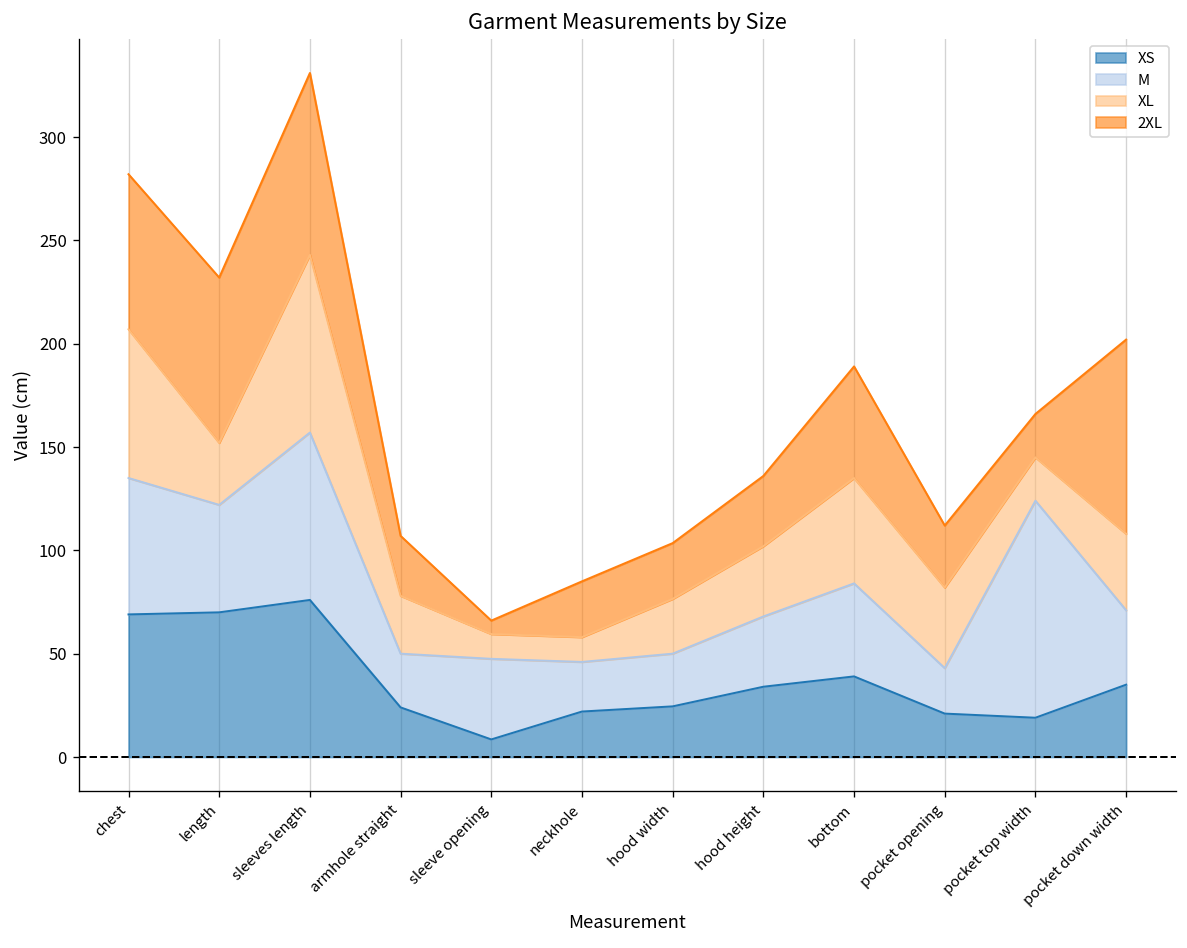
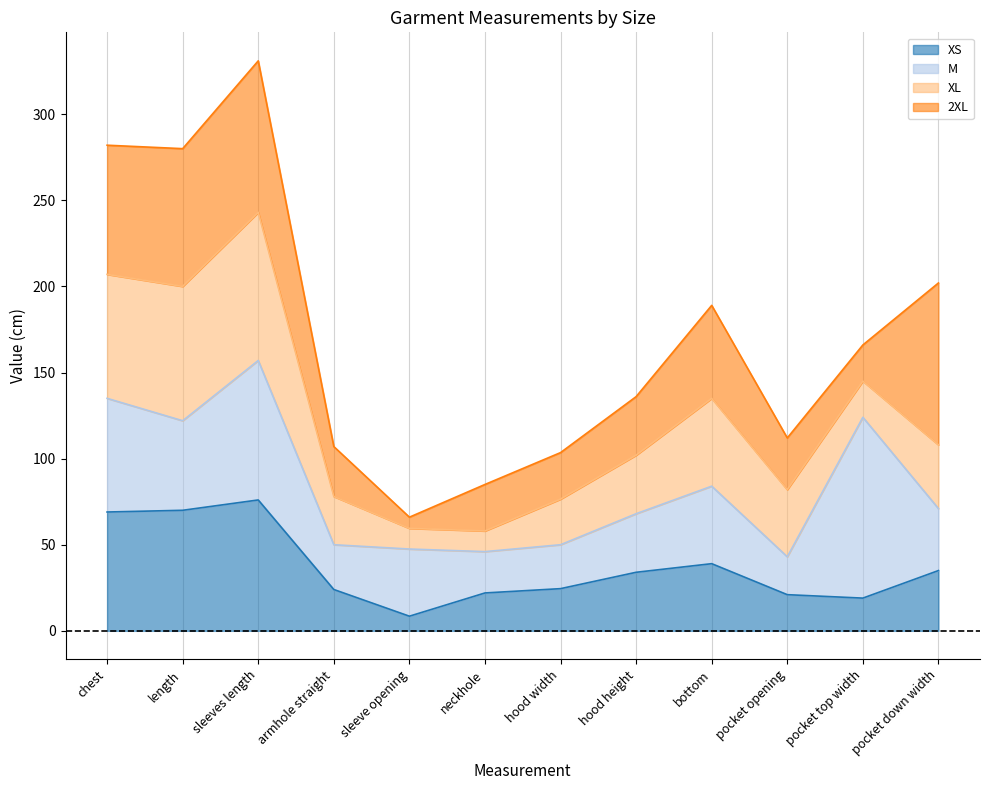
XL, length: 30 -> 78
